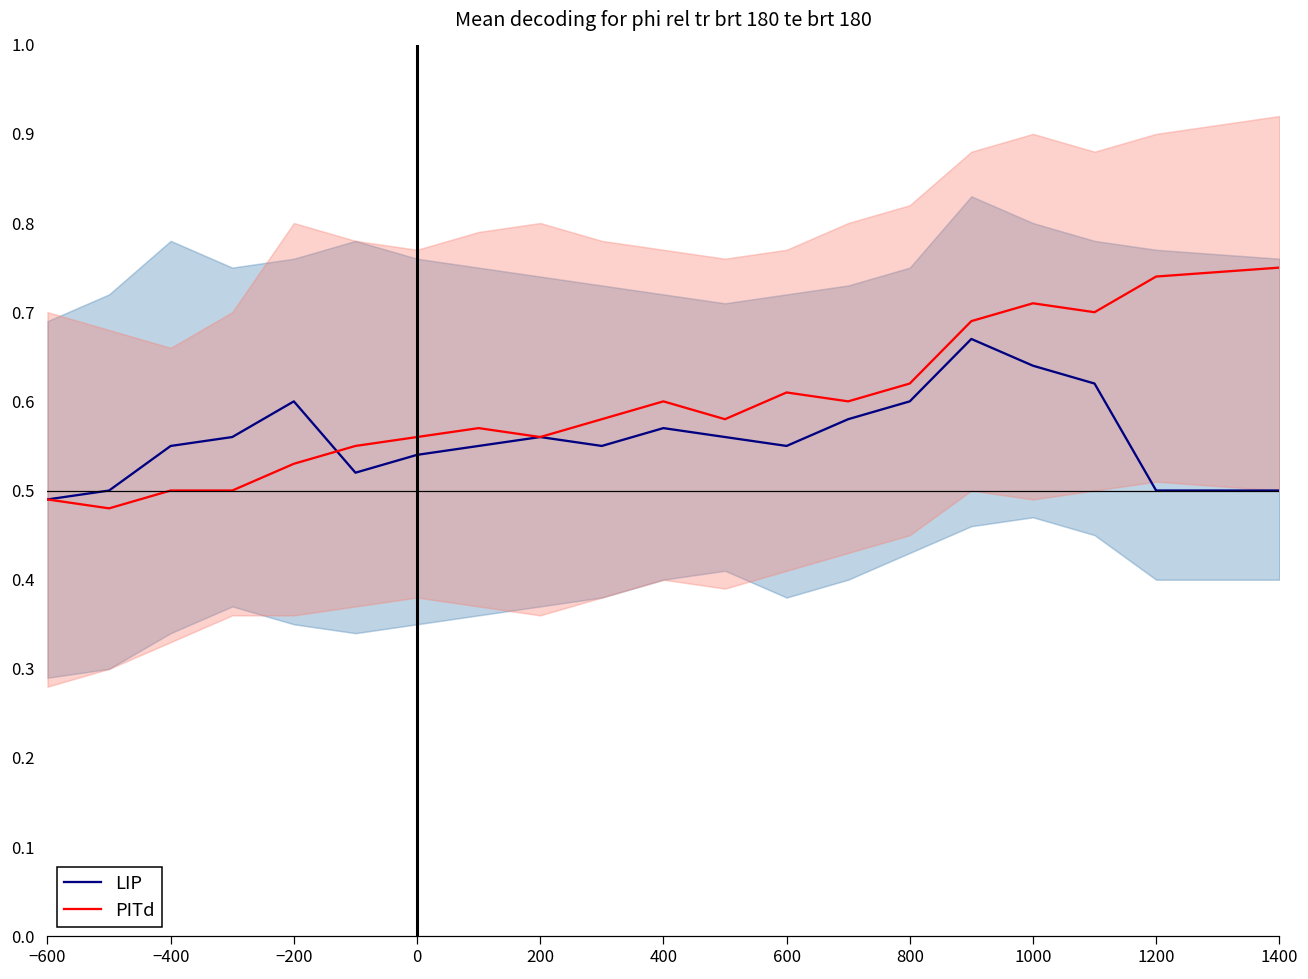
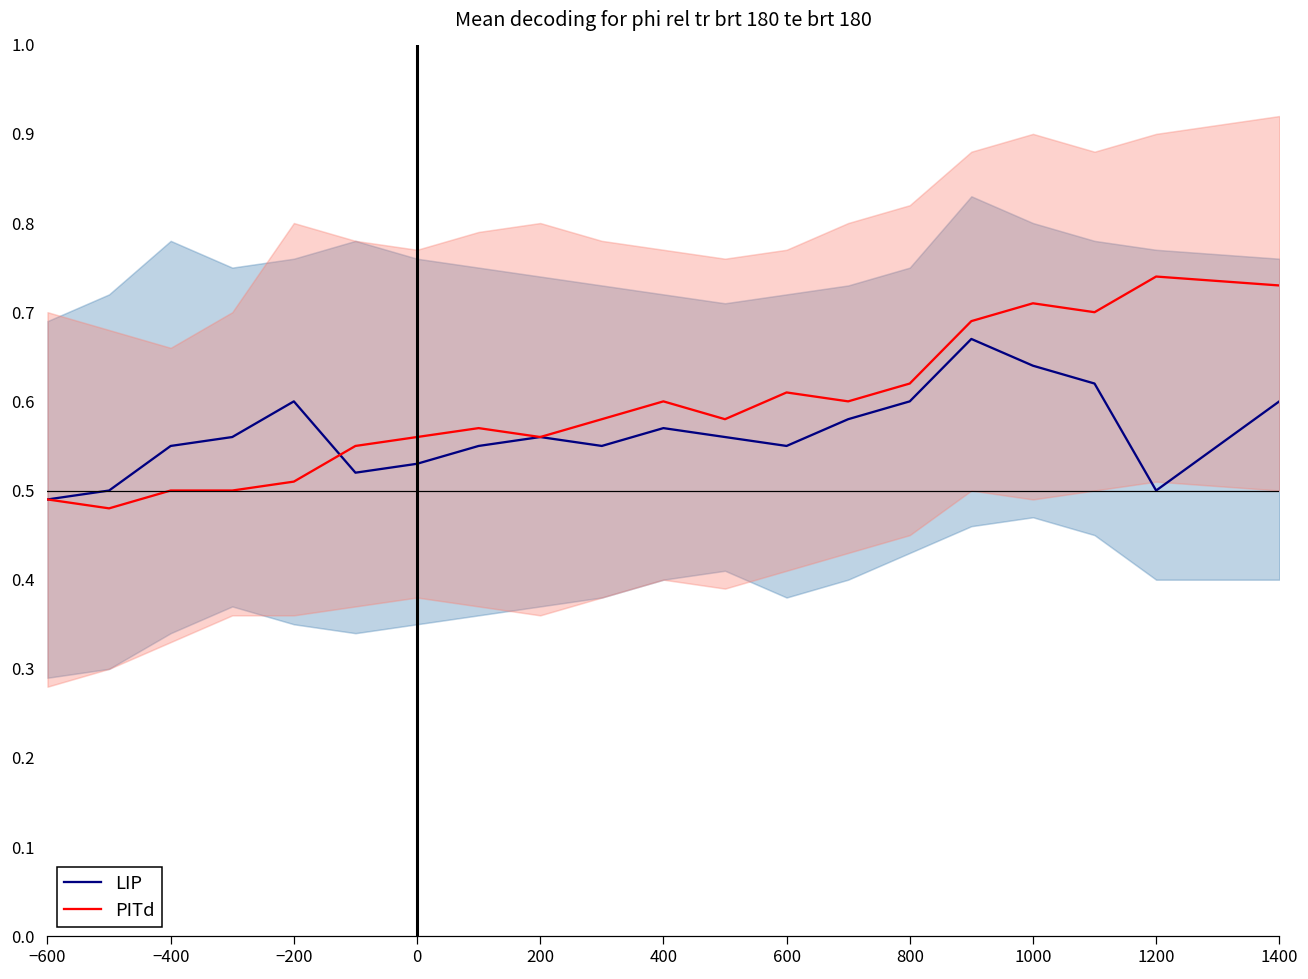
PITd, −200: 0.53 -> 0.51
LIP, 0: 0.54 -> 0.53
LIP, 1400: 0.5 -> 0.6
PITd, 1400: 0.75 -> 0.73
